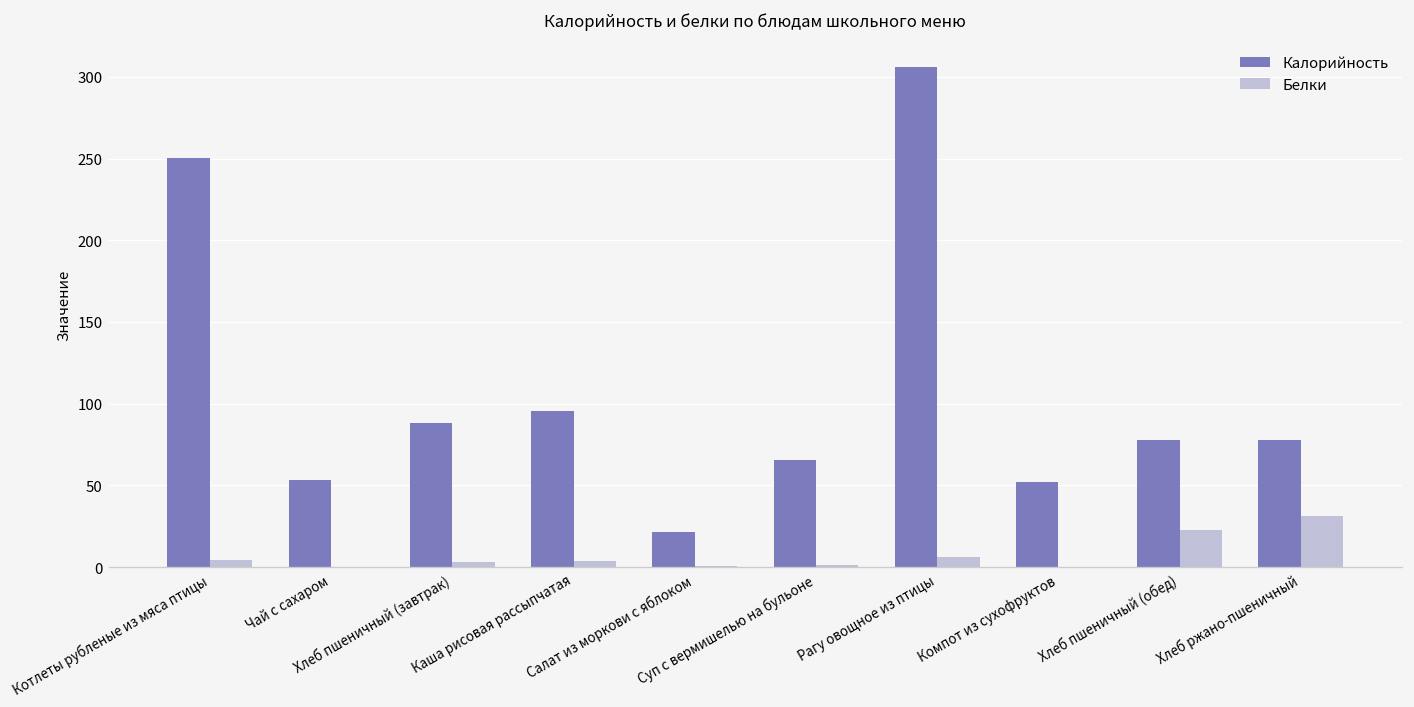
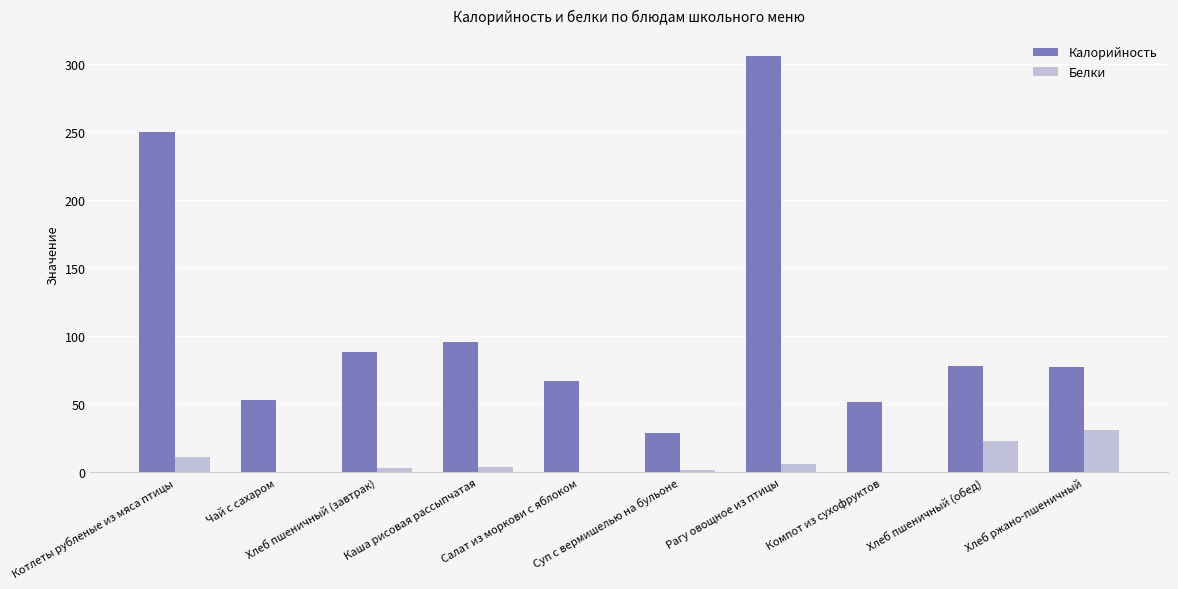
Белки, Котлеты рубленые из мяса птицы: 5 -> 11
Калорийность, Салат из моркови с яблоком: 21 -> 67
Калорийность, Суп с вермишелью на бульоне: 66 -> 29
